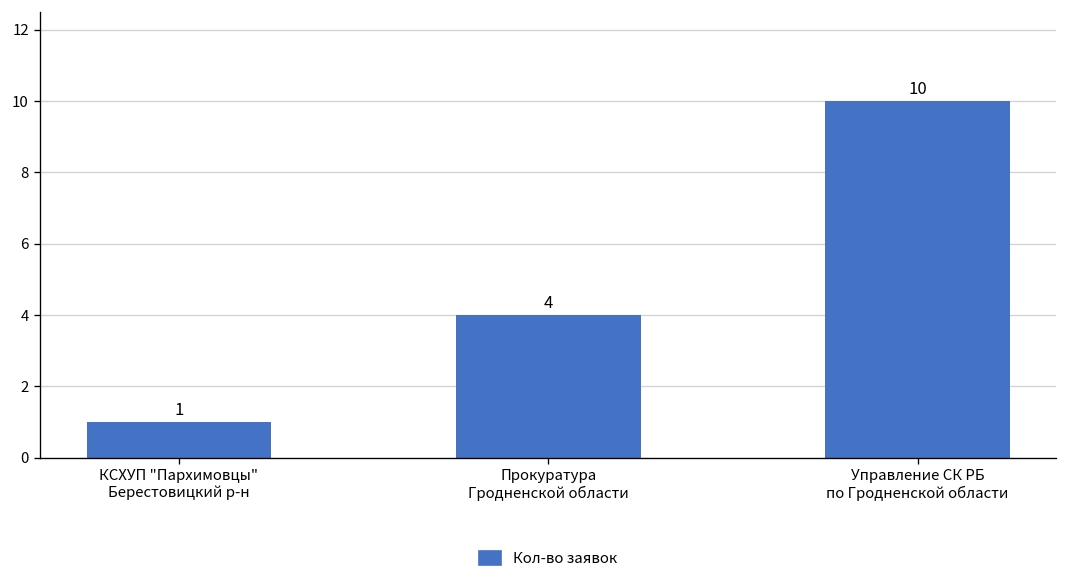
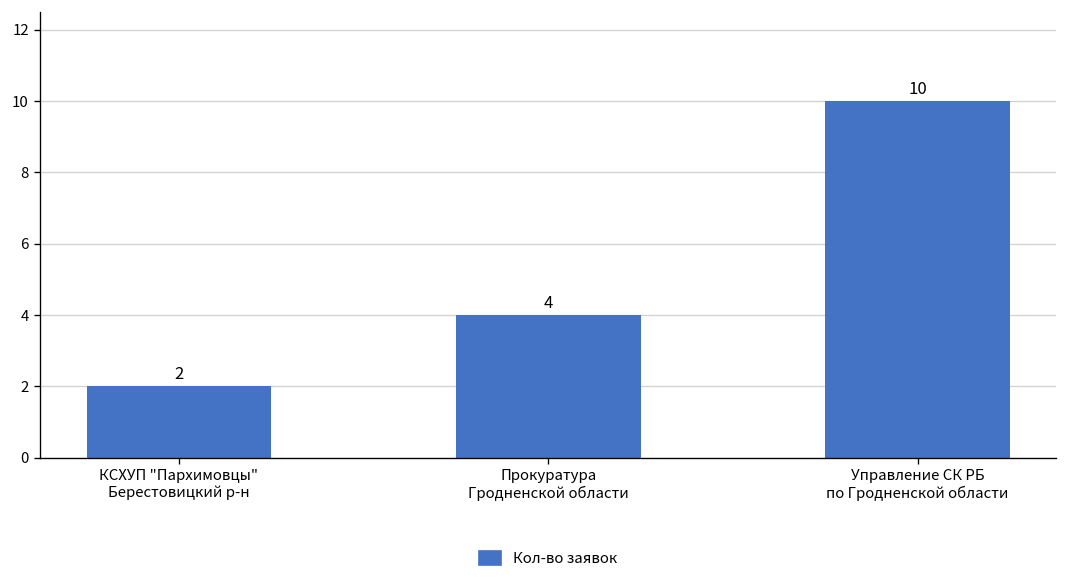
КСХУП "Пархимовцы" Берестовицкий р-н: 1 -> 2
